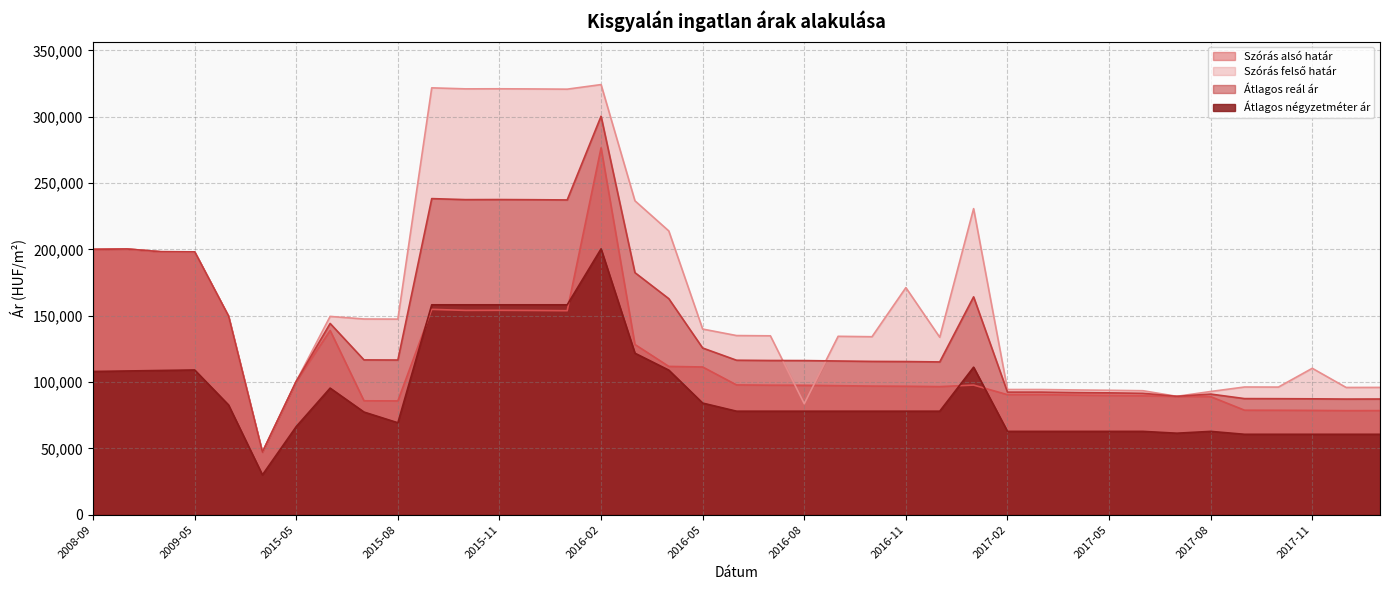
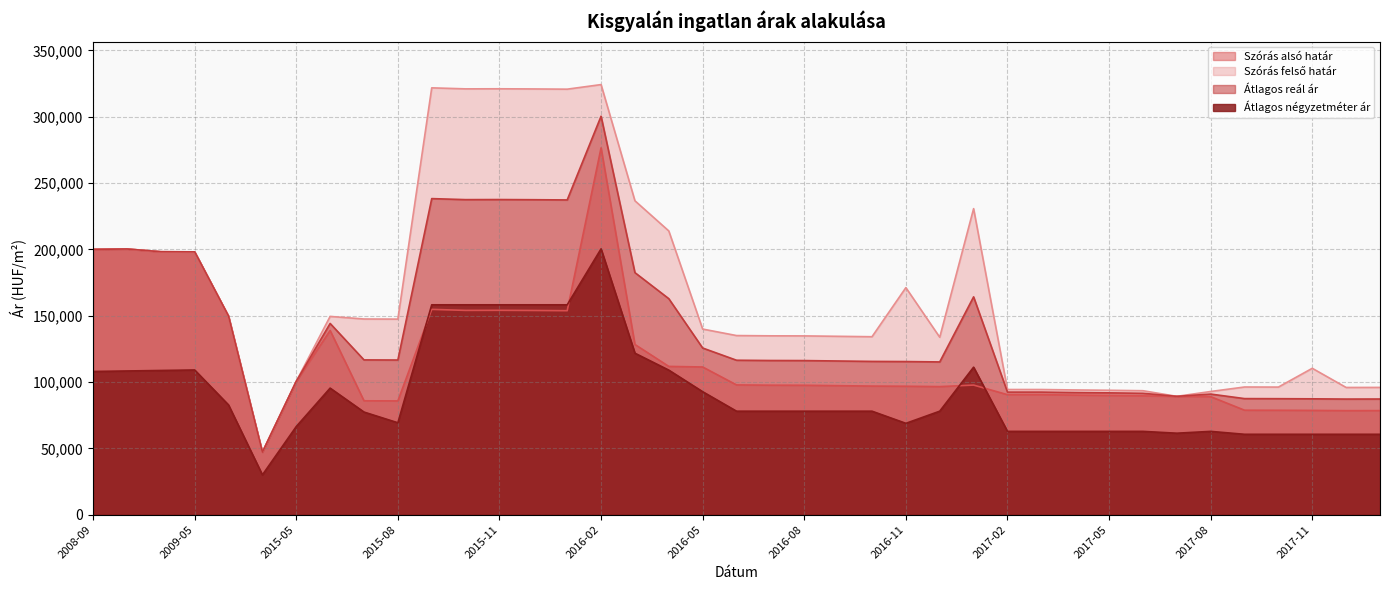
Átlagos négyzetméter ár, 2016-05: 84,000 -> 93,000
Szórás felső határ, 2016-08: 84,000 -> 135,000
Átlagos négyzetméter ár, 2016-11: 78,000 -> 69,000
